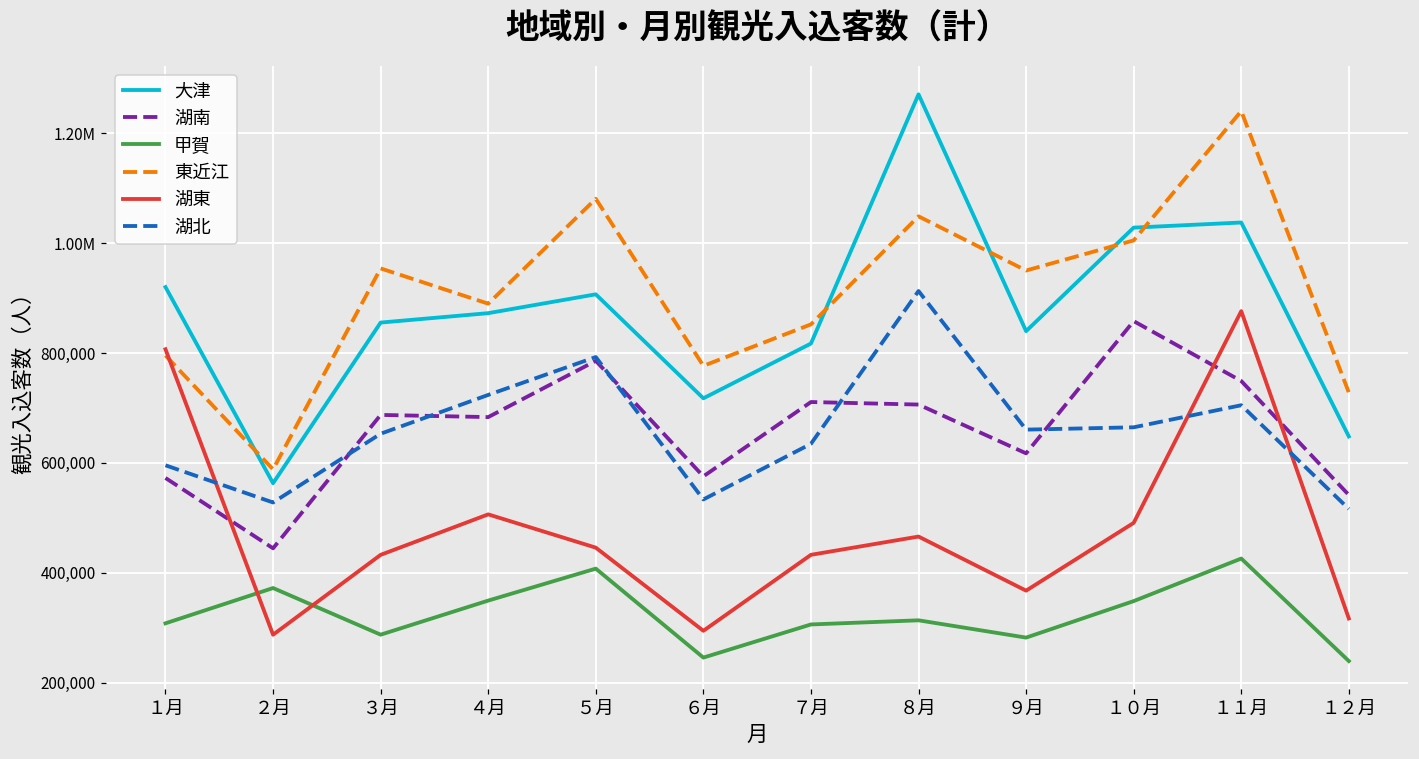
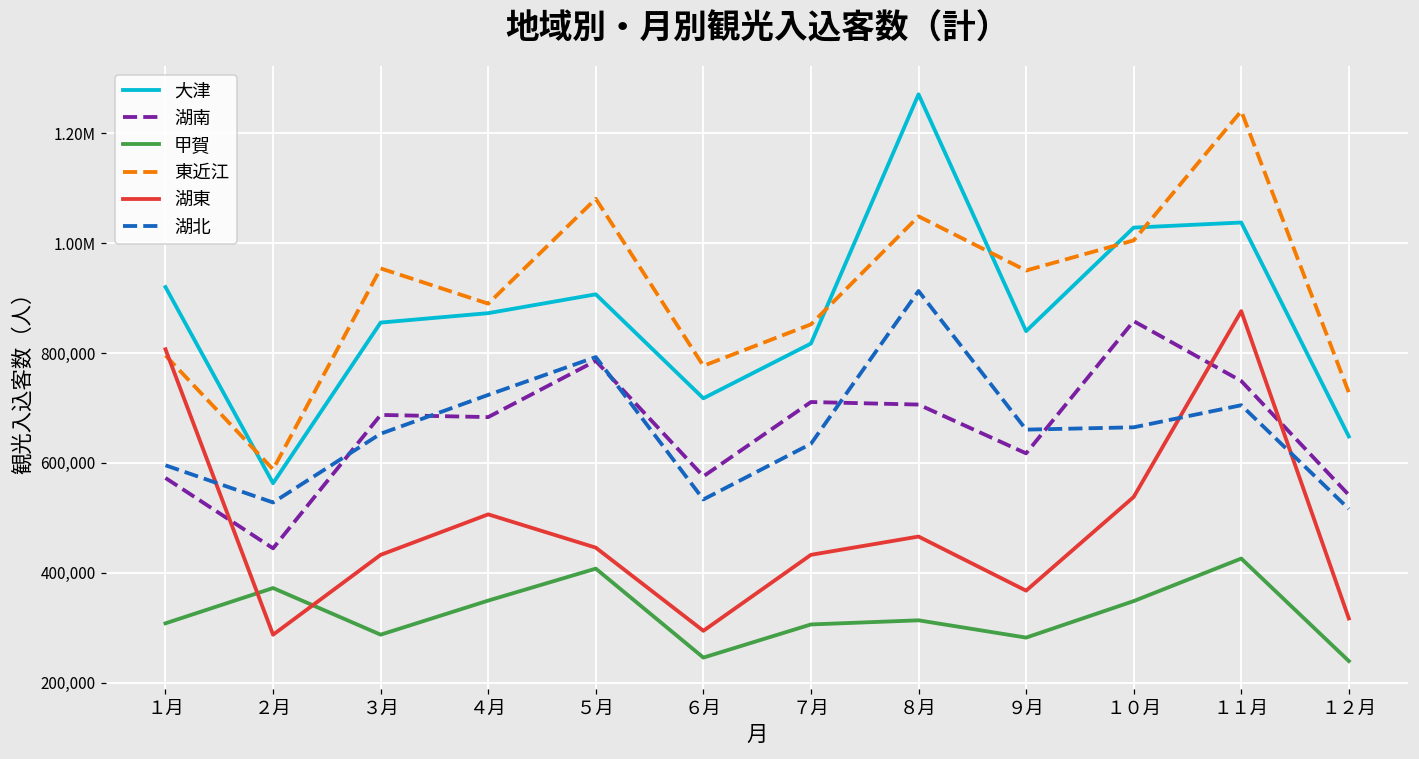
湖東, １０月: 490,000 -> 540,000
